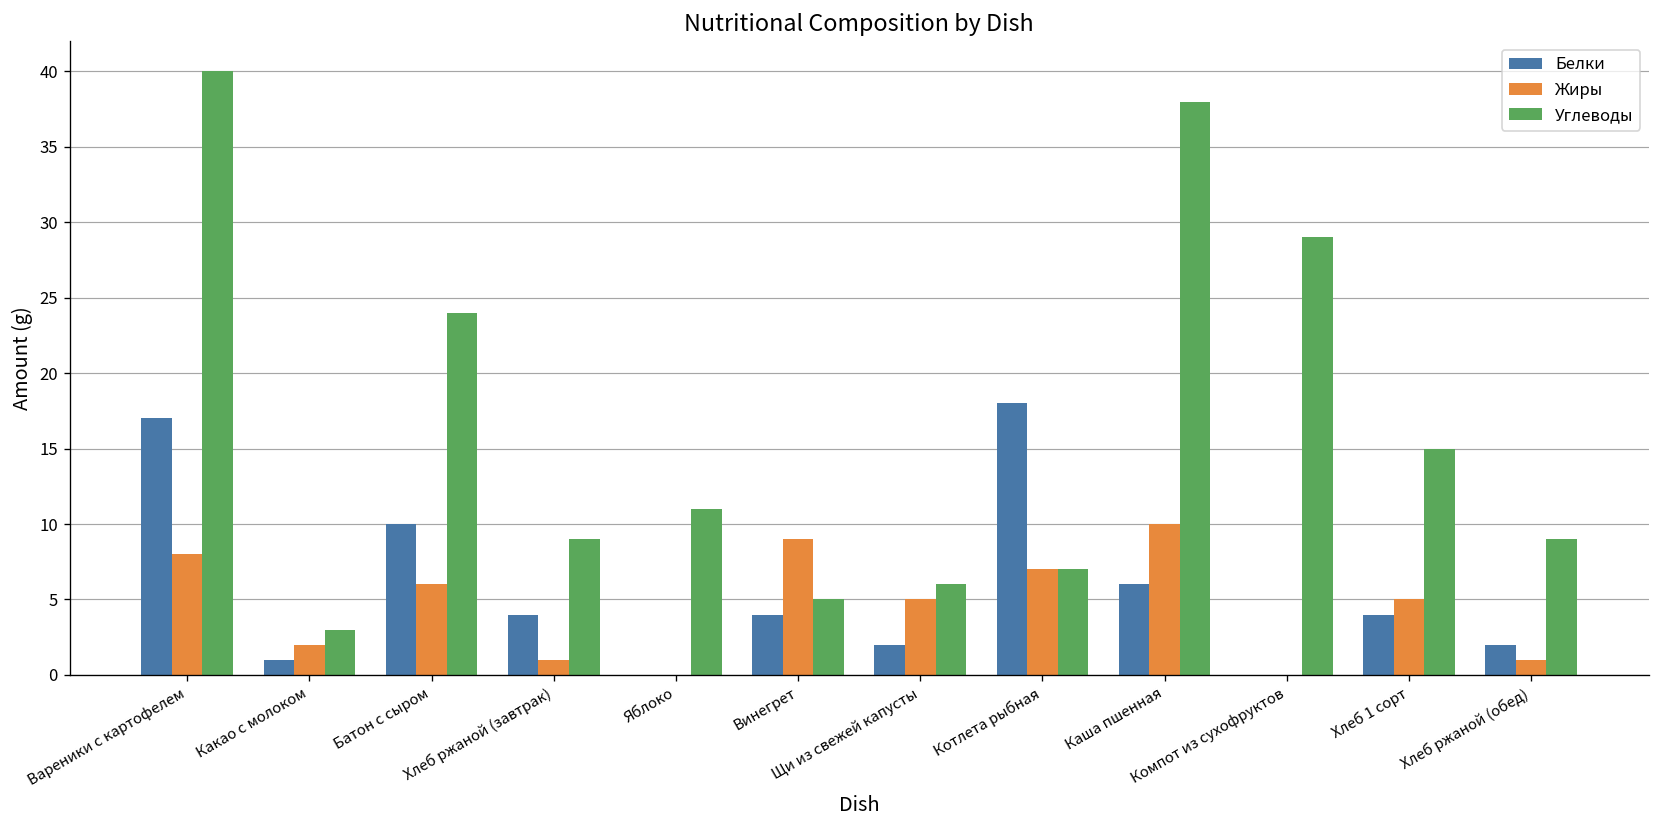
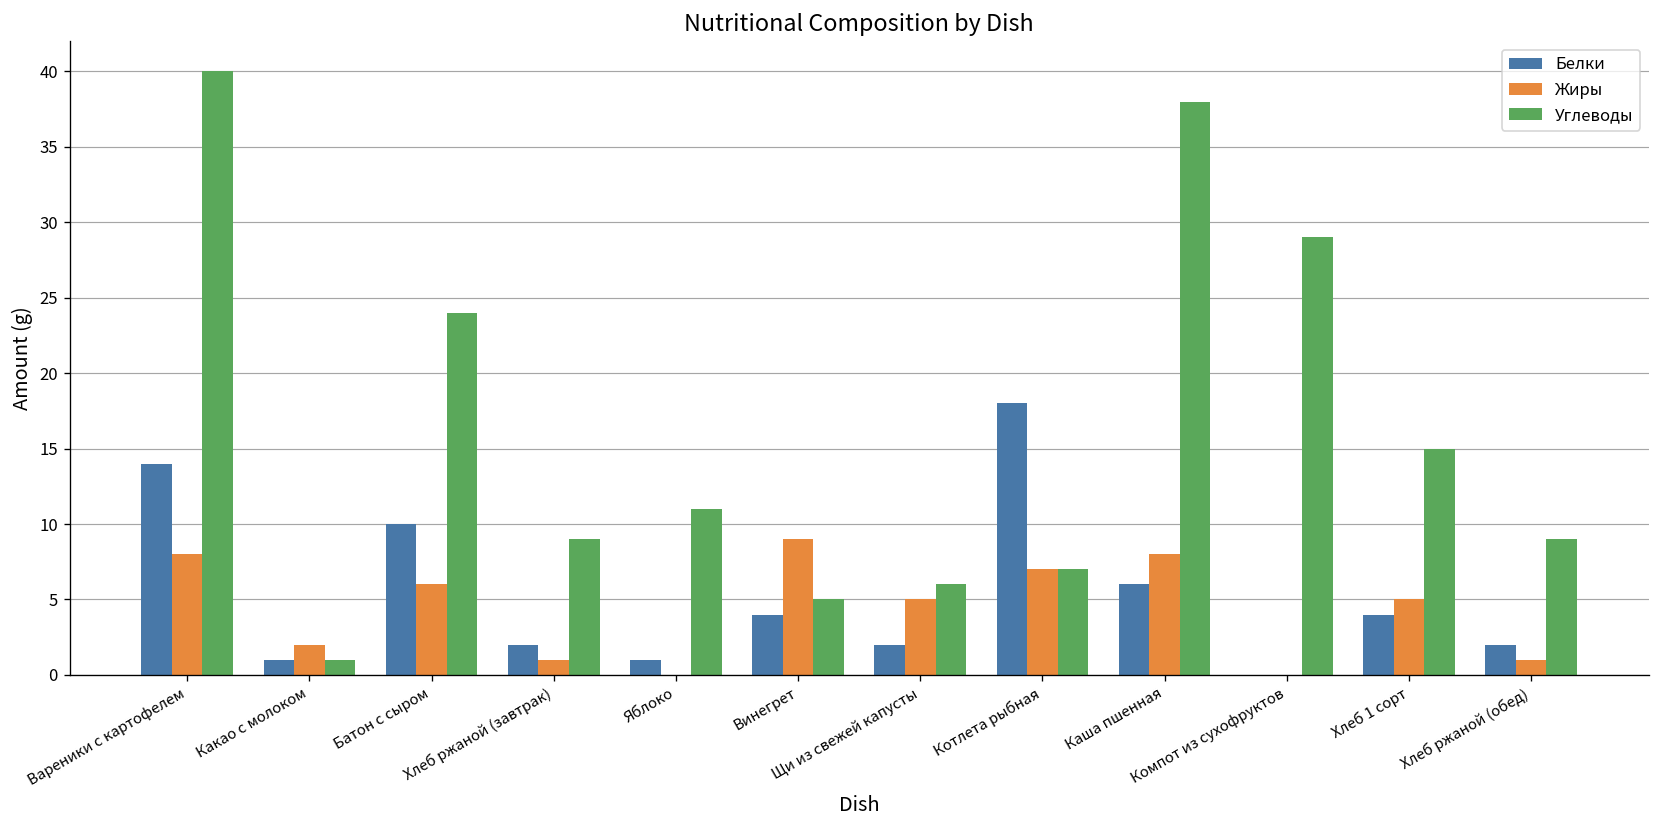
Белки, Вареники с картофелем: 17 -> 14
Углеводы, Какао с молоком: 3 -> 1
Белки, Хлеб ржаной (завтрак): 4 -> 2
Белки, Яблоко: 0 -> 1
Жиры, Каша пшенная: 10 -> 8
